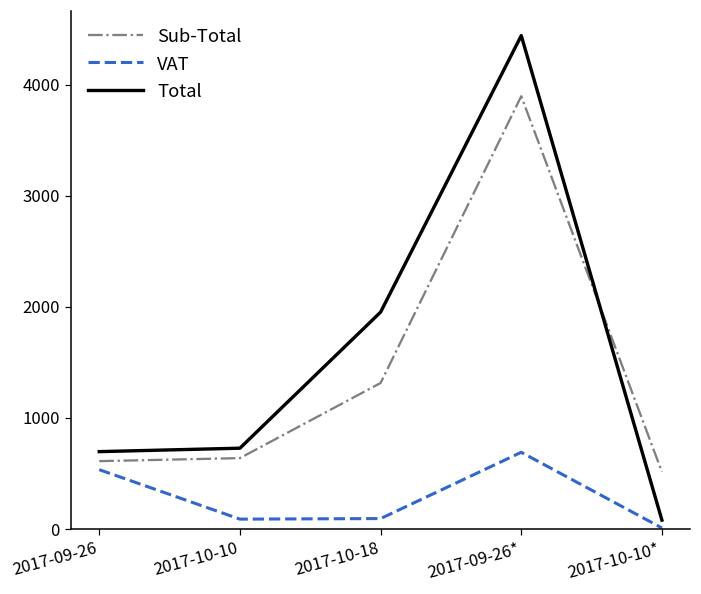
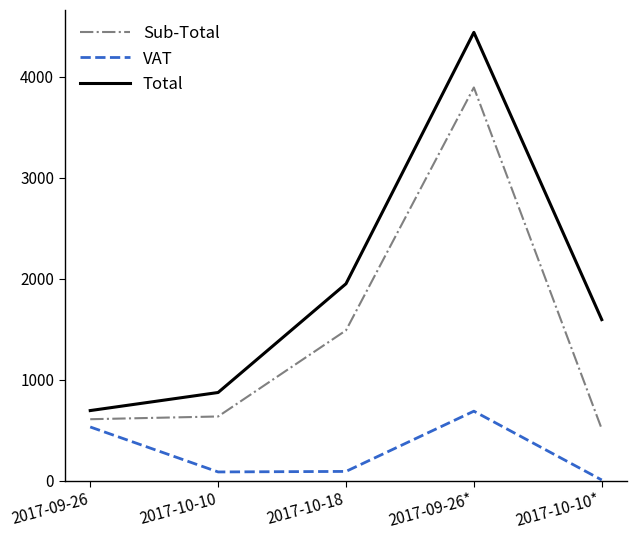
Total, 2017-10-10: 730 -> 880
Sub-Total, 2017-10-18: 1310 -> 1490
Total, 2017-10-10*: 80 -> 1600
